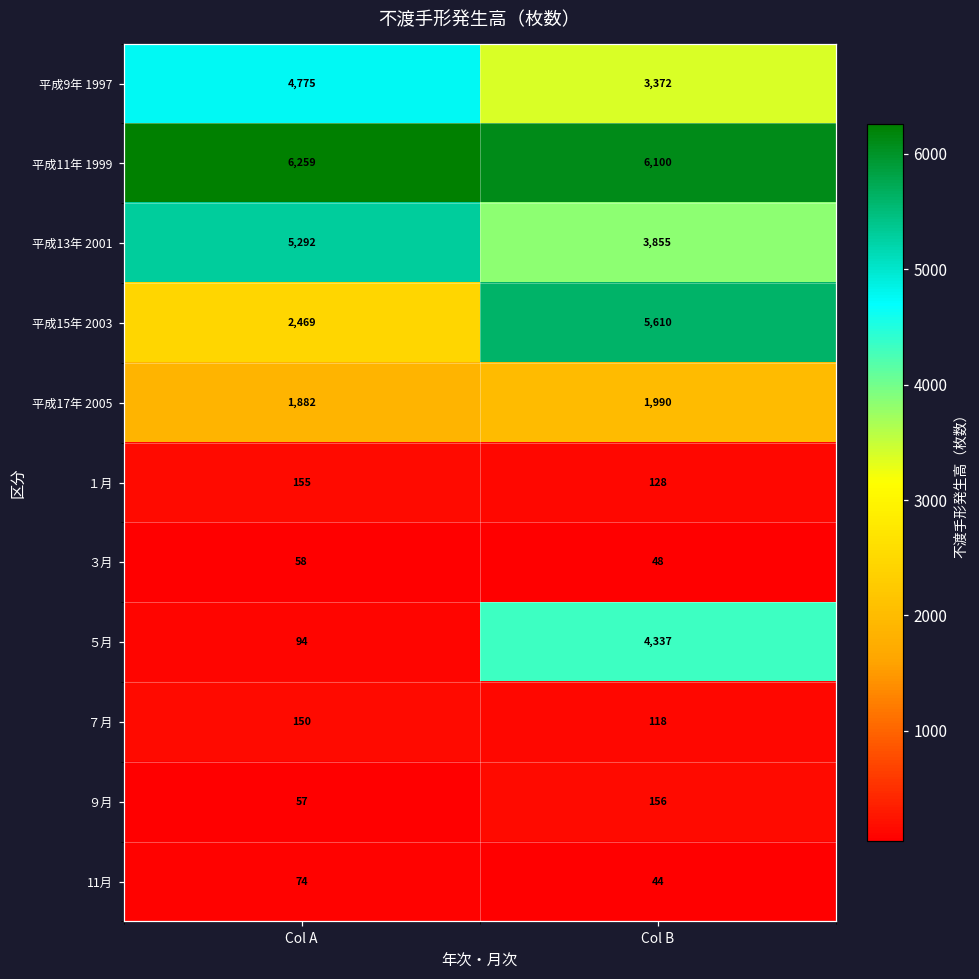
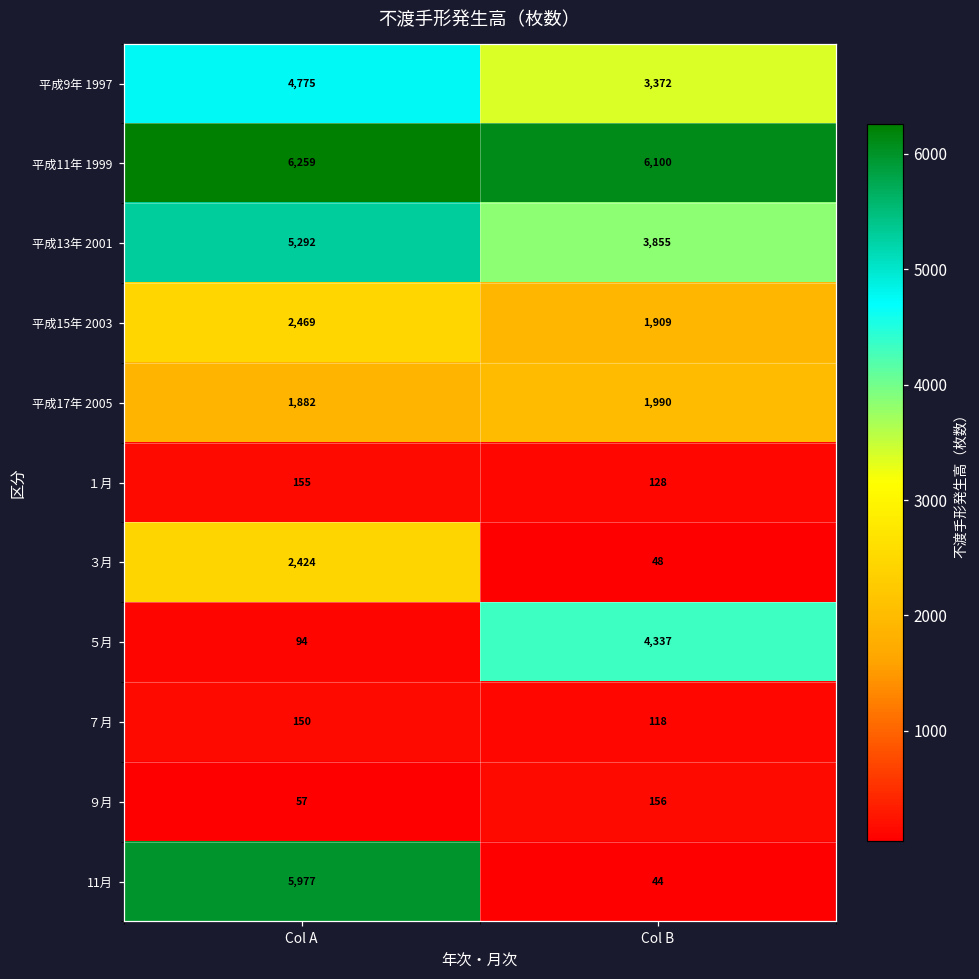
平成15年 2003, Col B: 5,610 -> 1,909
３月, Col A: 58 -> 2,424
11月, Col A: 74 -> 5,977
